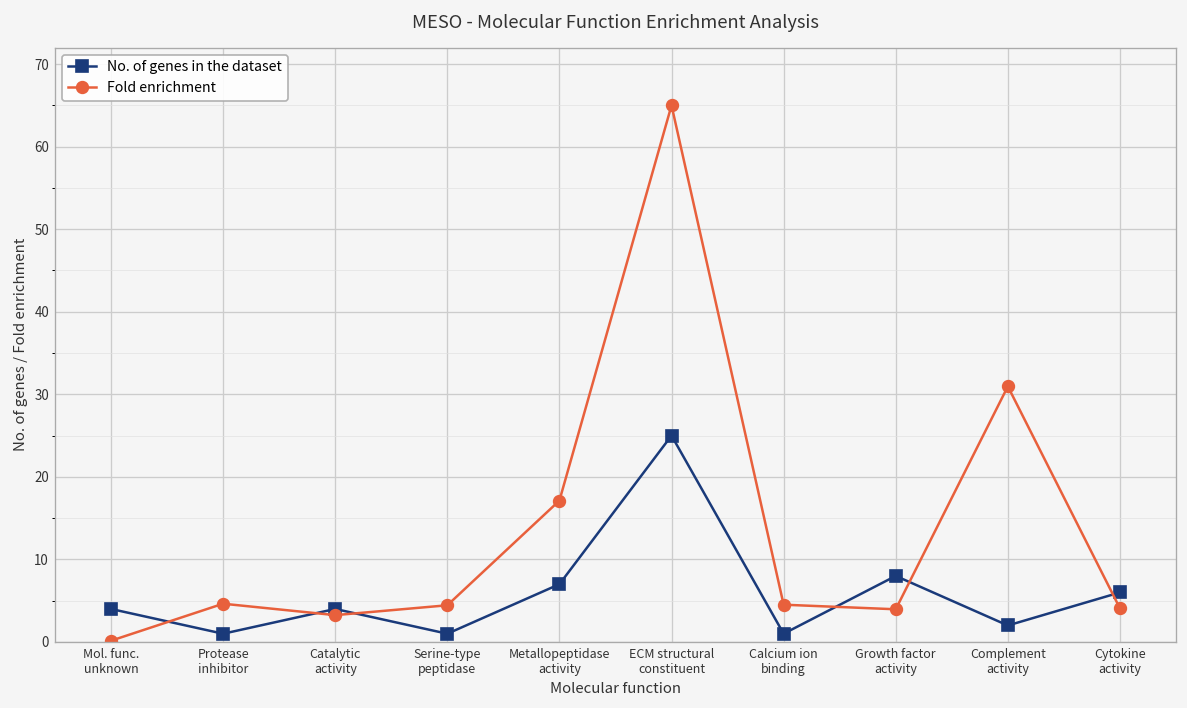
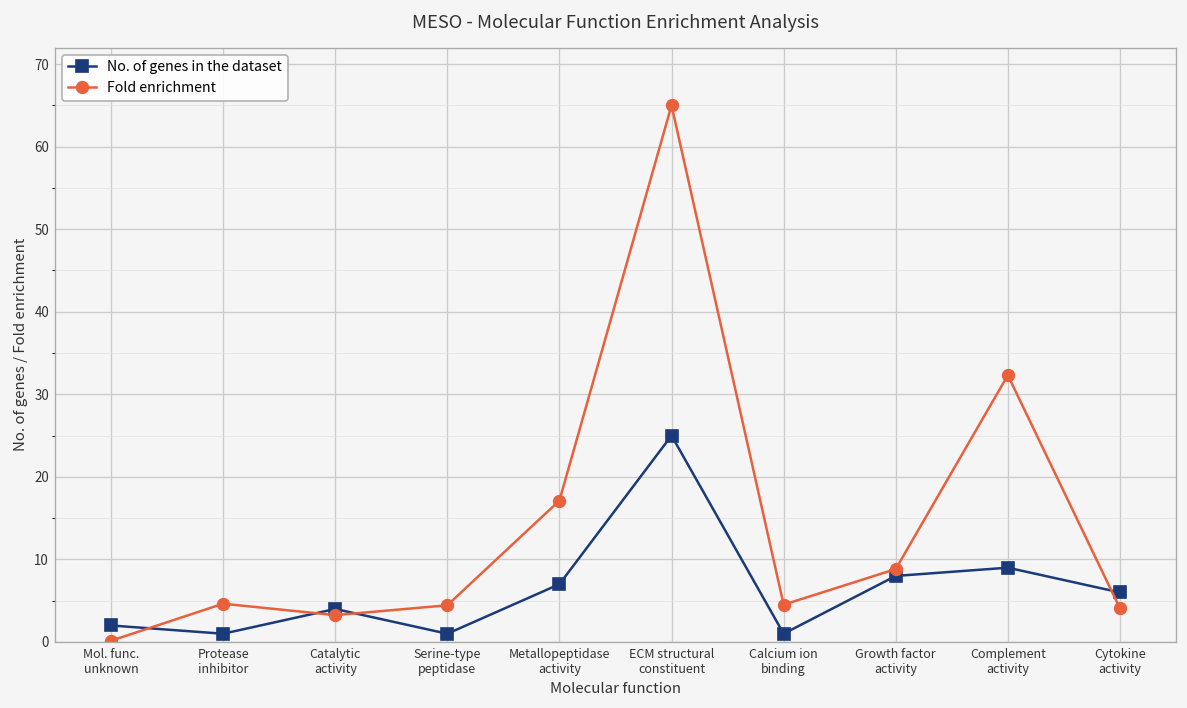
No. of genes in the dataset, Mol. func. unknown: 4 -> 2
Fold enrichment, Growth factor activity: 4 -> 9
No. of genes in the dataset, Complement activity: 2 -> 9
Fold enrichment, Complement activity: 31 -> 32
